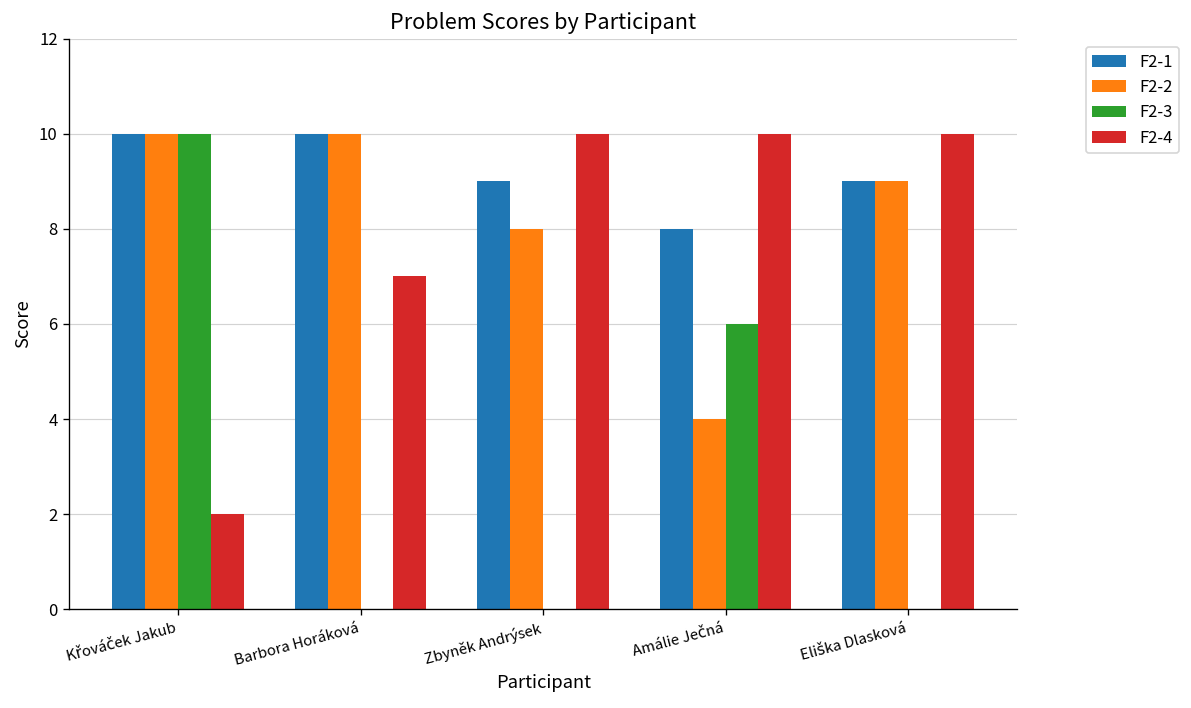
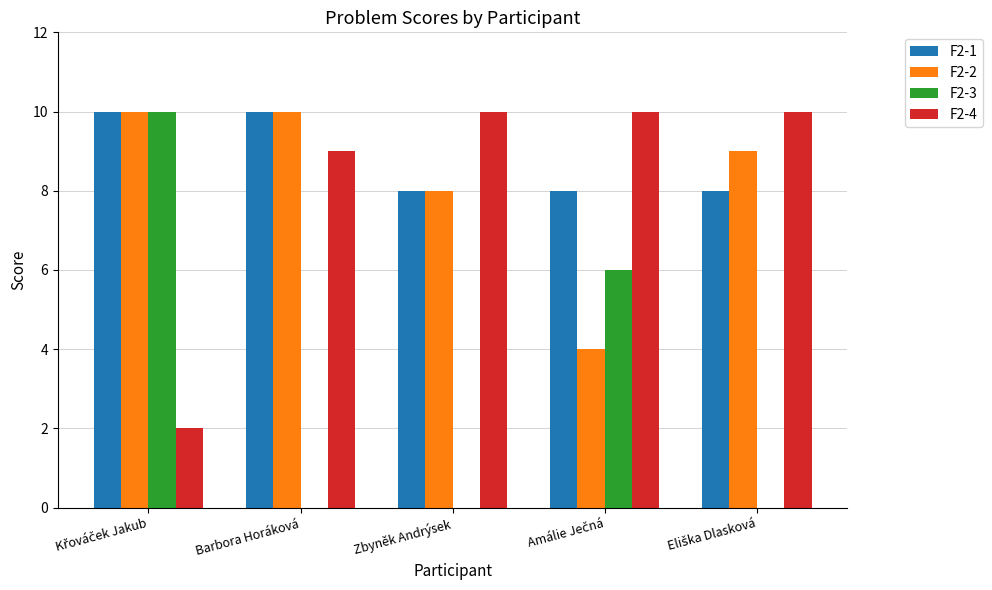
F2-4, Barbora Horáková: 7 -> 9
F2-1, Zbyněk Andrýsek: 9 -> 8
F2-1, Eliška Dlasková: 9 -> 8
